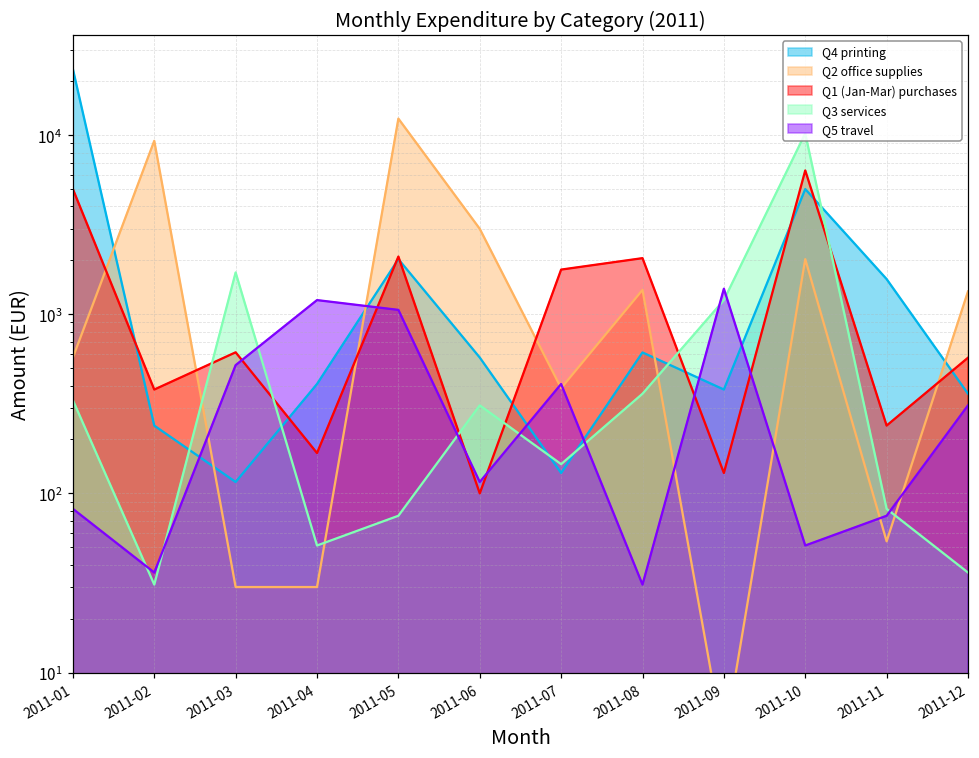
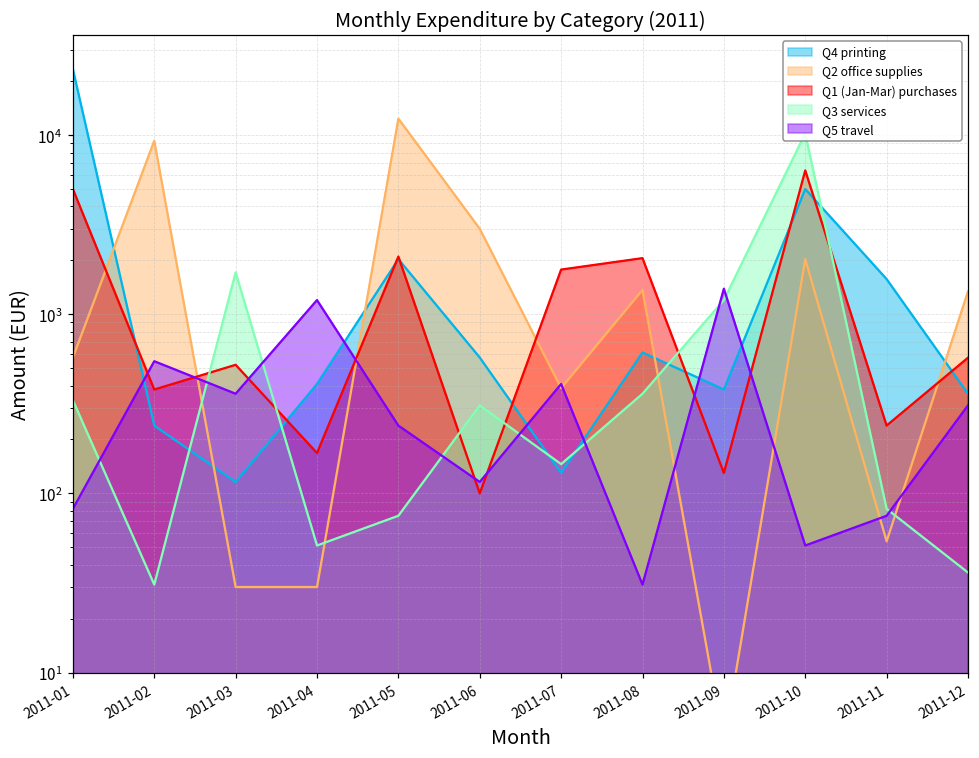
Q5 travel, 2011-02: 36 -> 550
Q1 (Jan-Mar) purchases, 2011-03: 610 -> 520
Q5 travel, 2011-03: 520 -> 360
Q5 travel, 2011-05: 1100 -> 240
